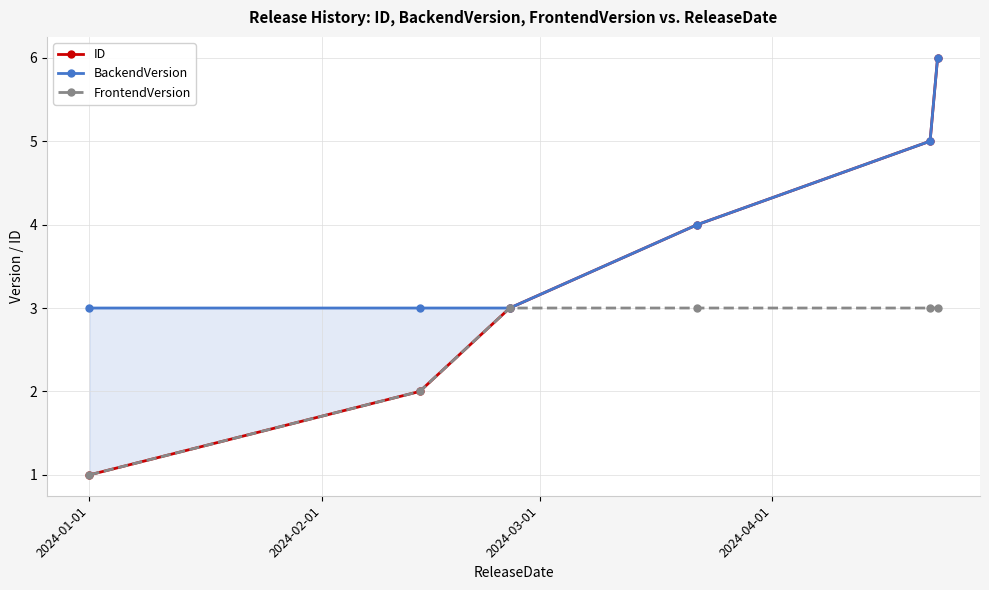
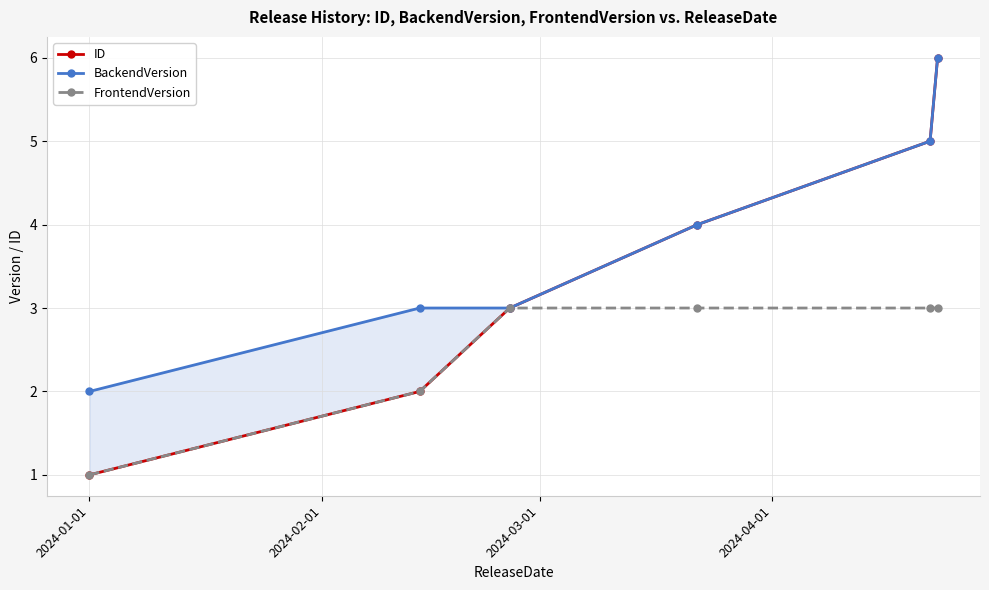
BackendVersion, 2024-01-01: 3 -> 2
